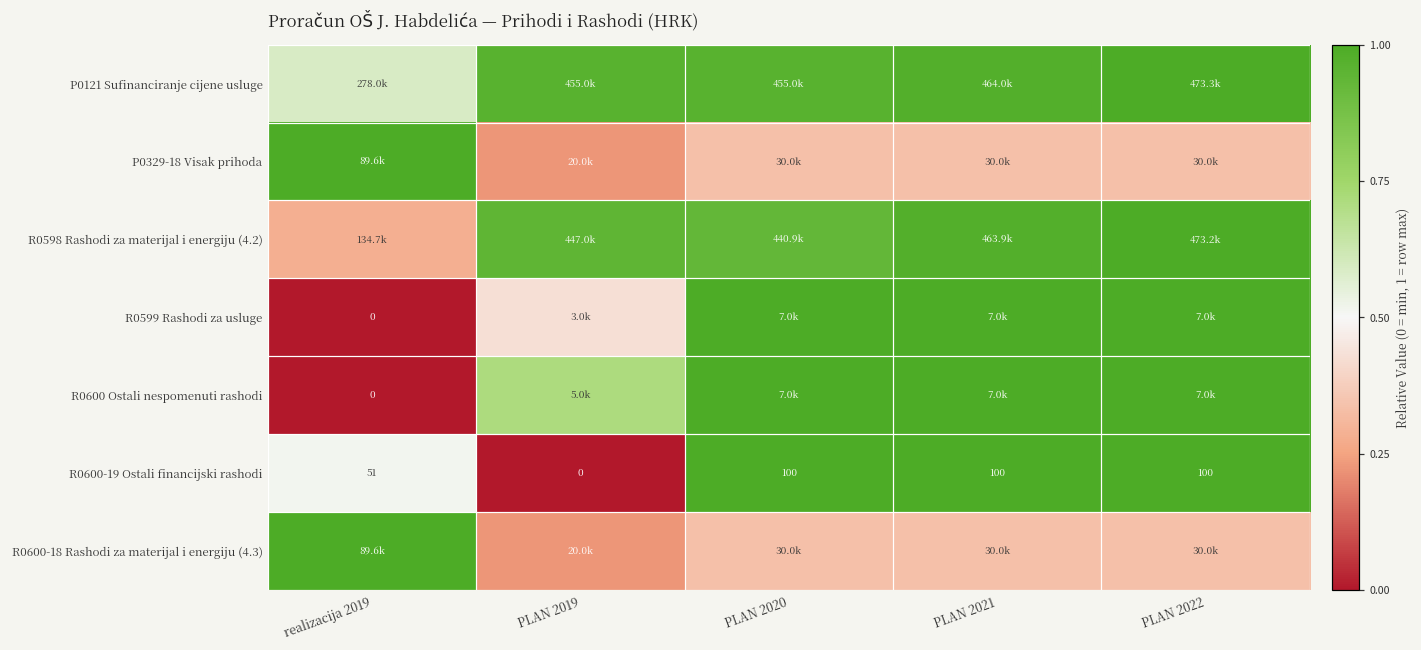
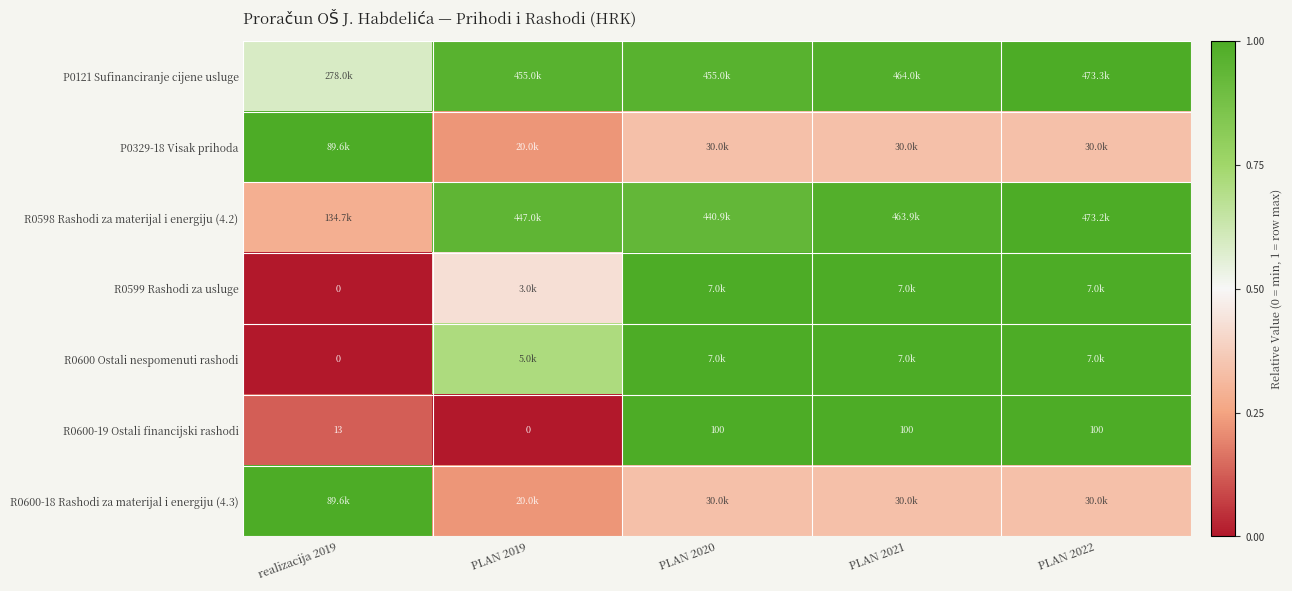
R0600-19 Ostali financijski rashodi, realizacija 2019: 51 -> 13
